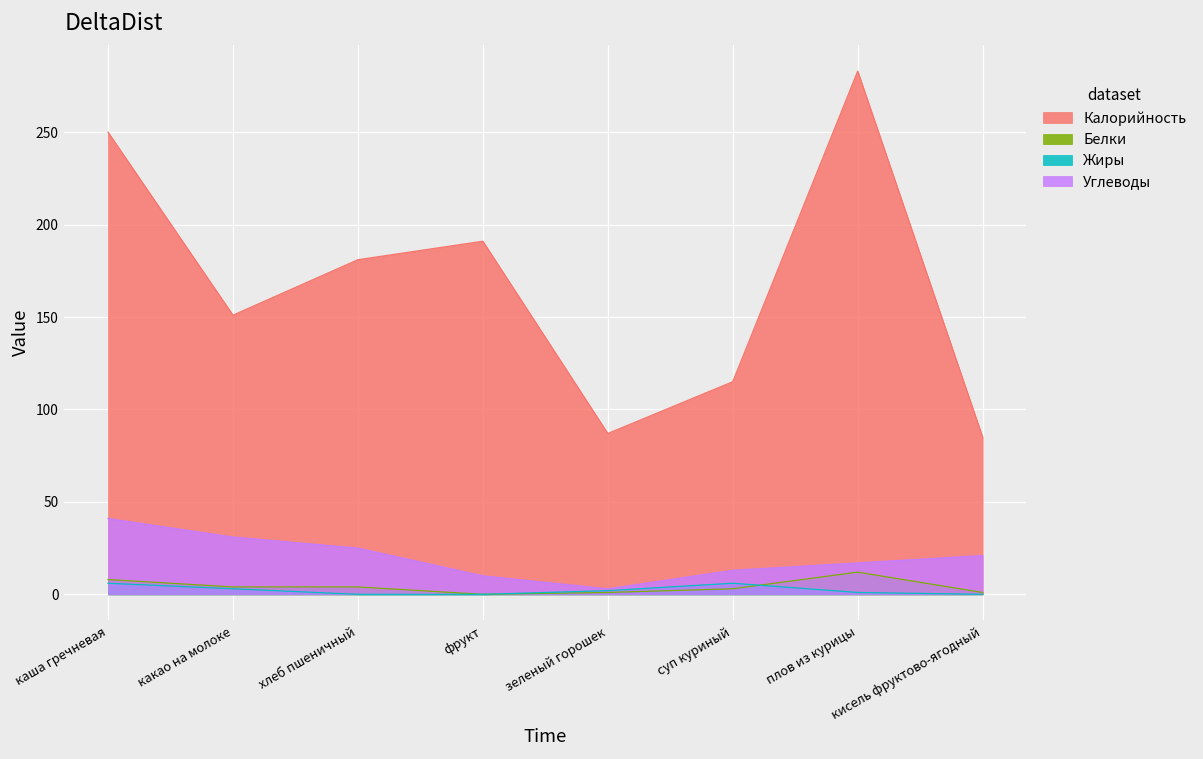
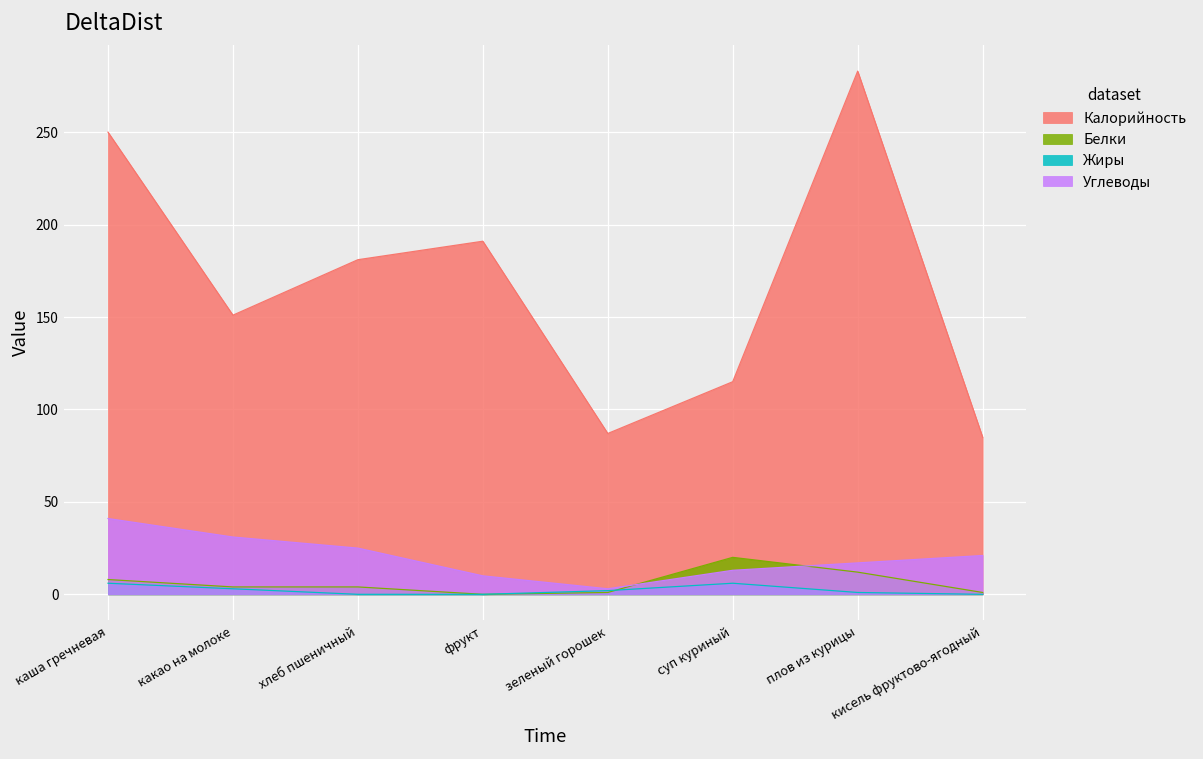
Белки, суп куриный: 3 -> 20
